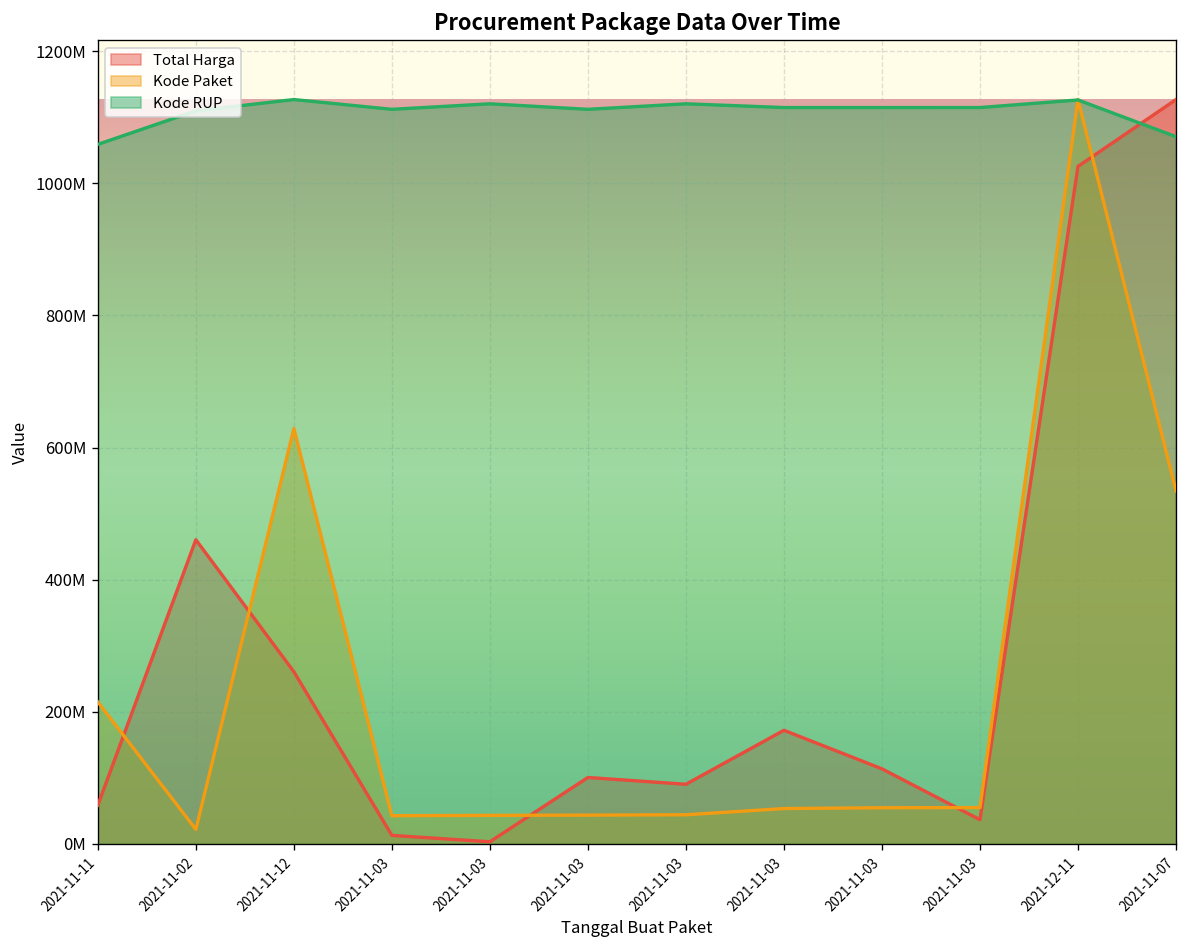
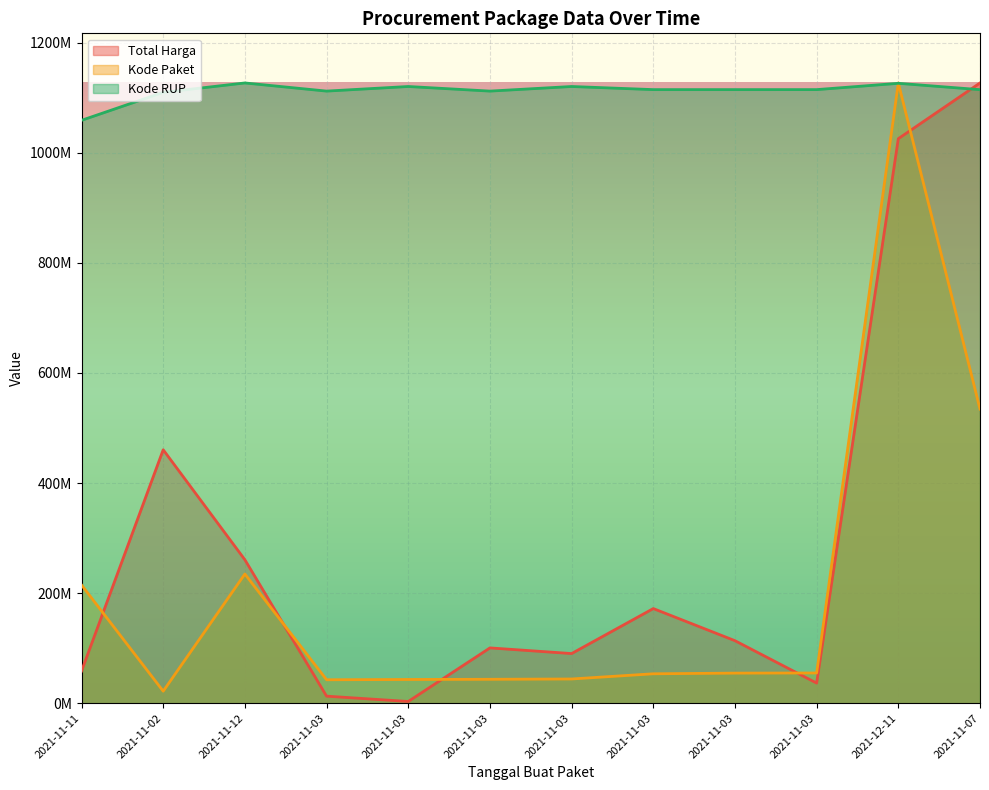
Kode Paket, 2021-11-12: 630000000 -> 230000000
Kode RUP, 2021-11-07: 1070000000 -> 1110000000
